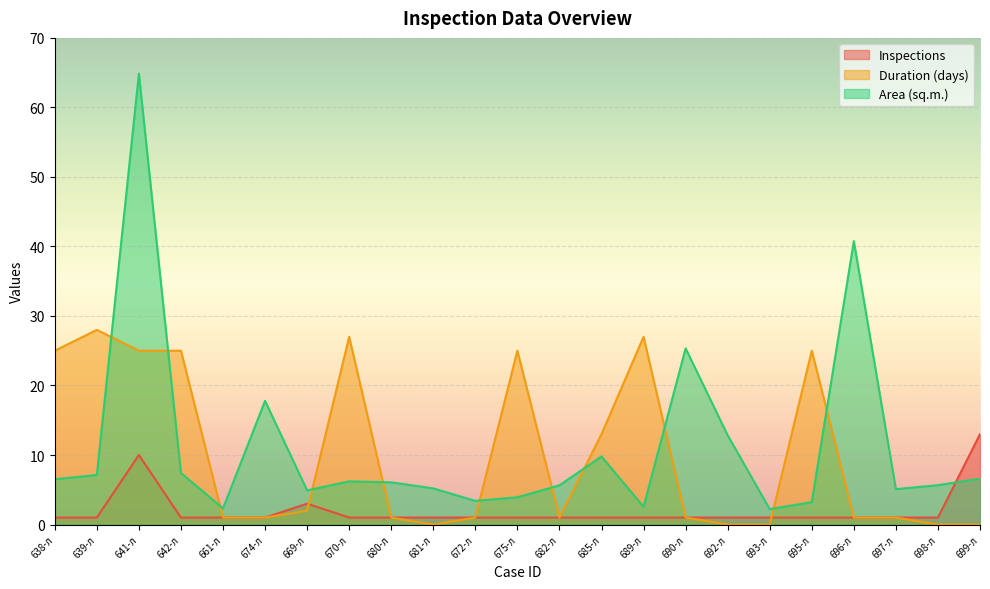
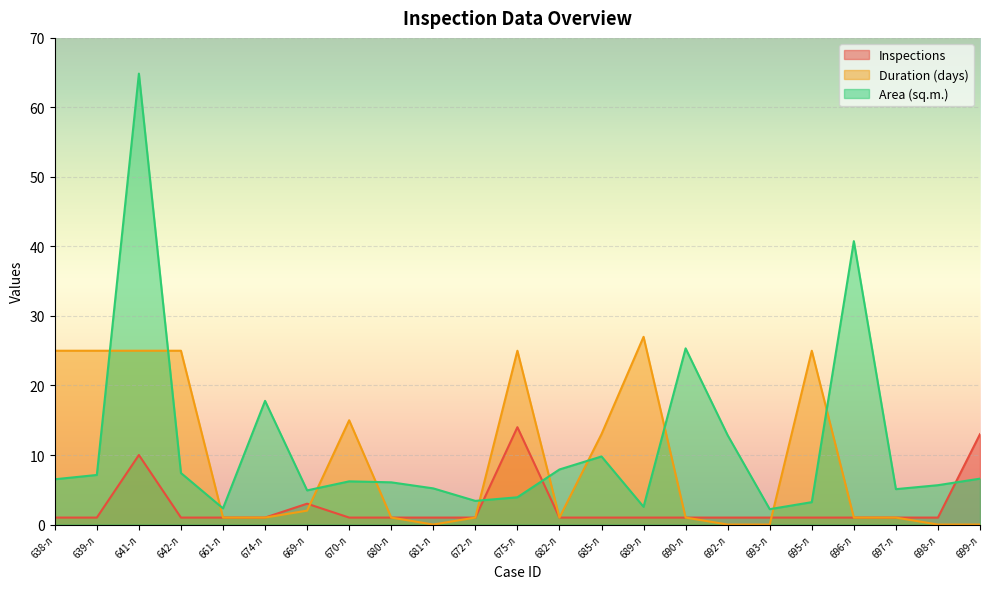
Duration (days), 639-л: 28 -> 25
Duration (days), 670-л: 27 -> 15
Inspections, 675-л: 1 -> 14
Area (sq.m.), 682-л: 6 -> 8
